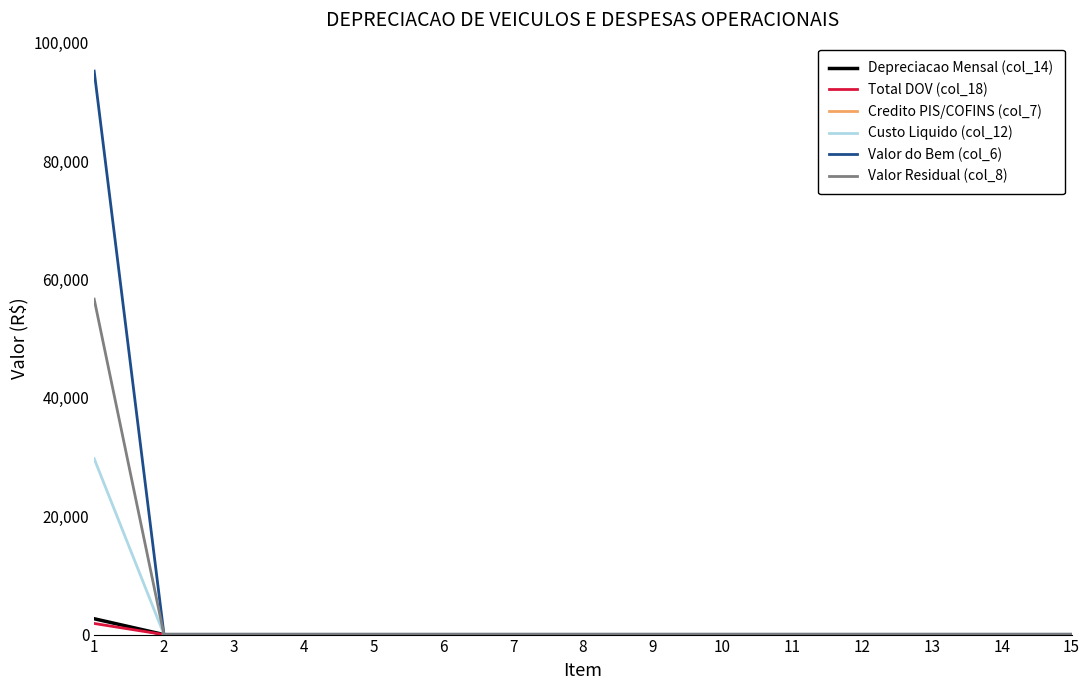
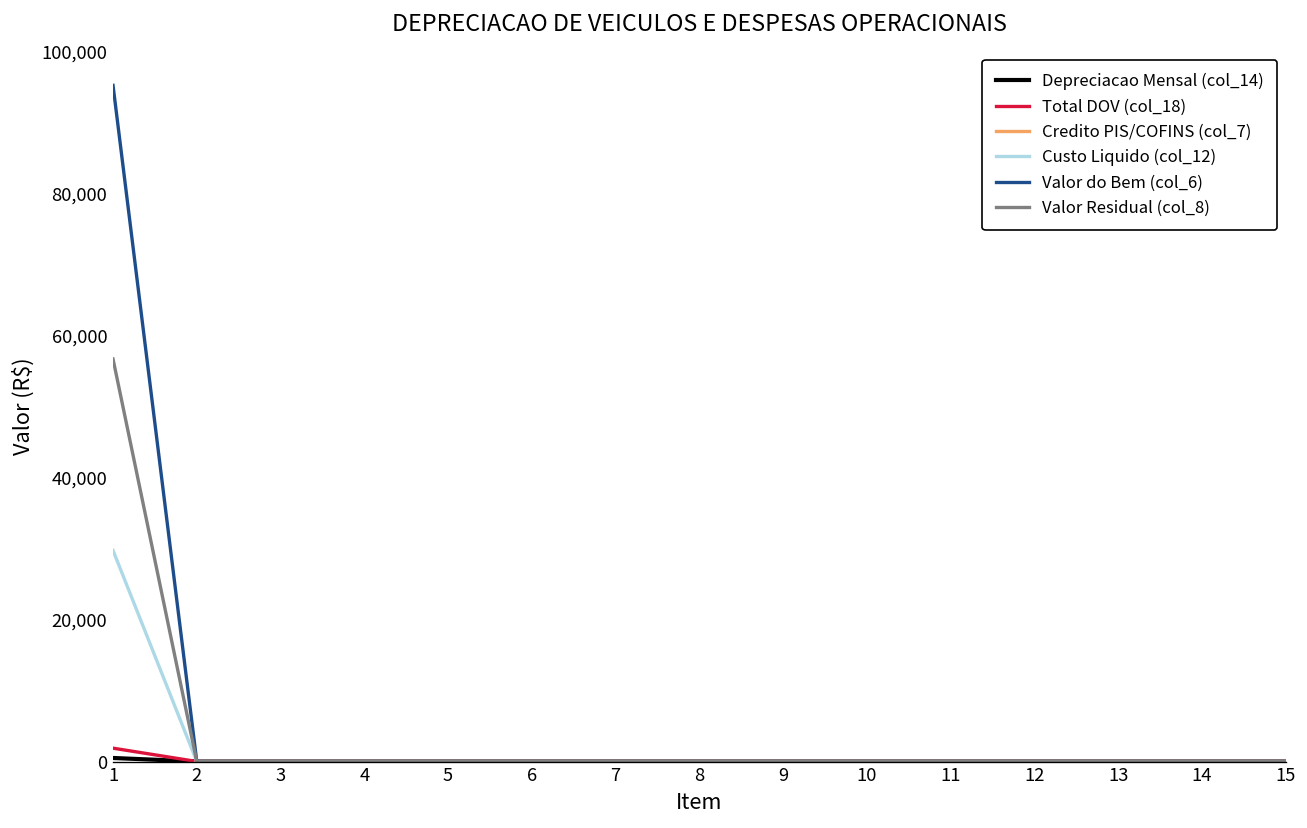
Depreciacao Mensal (col_14), 1: 3,000 -> 0
